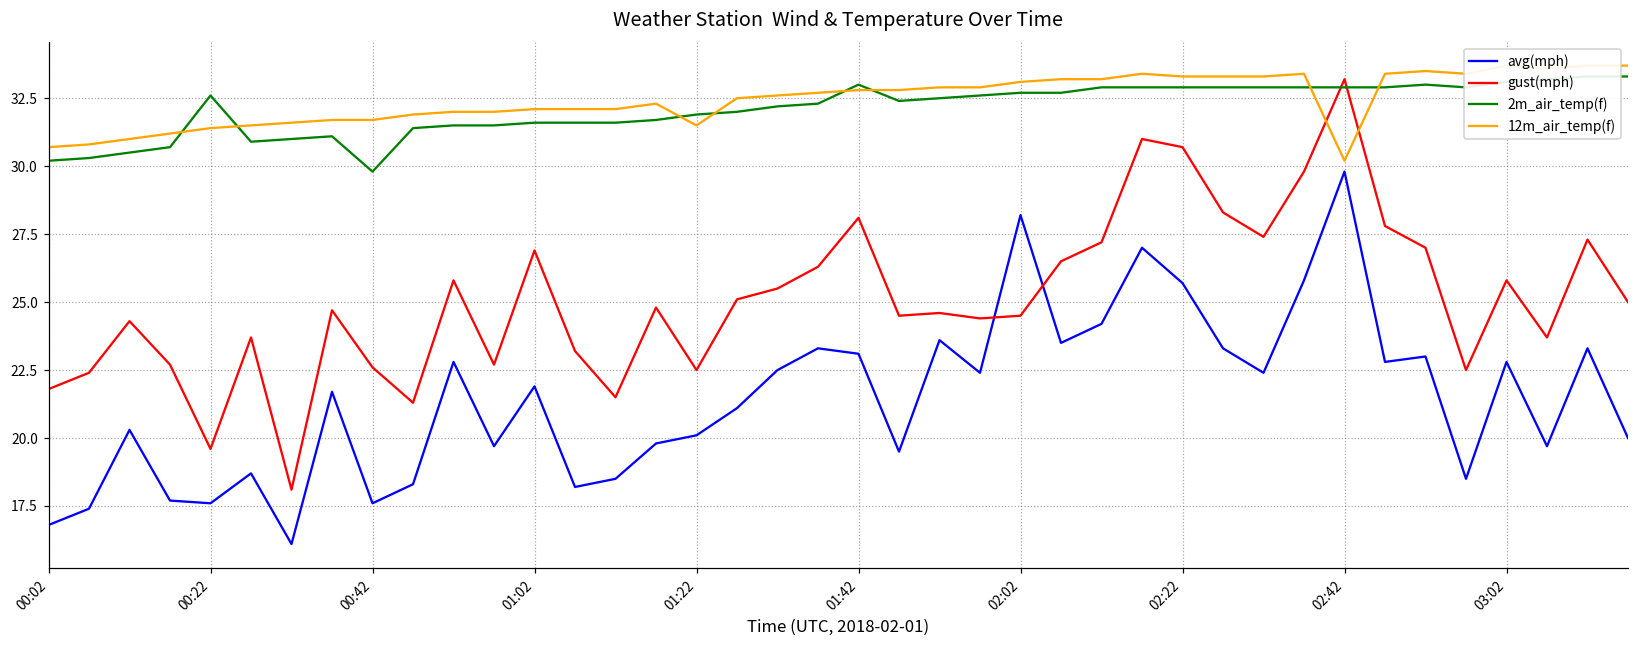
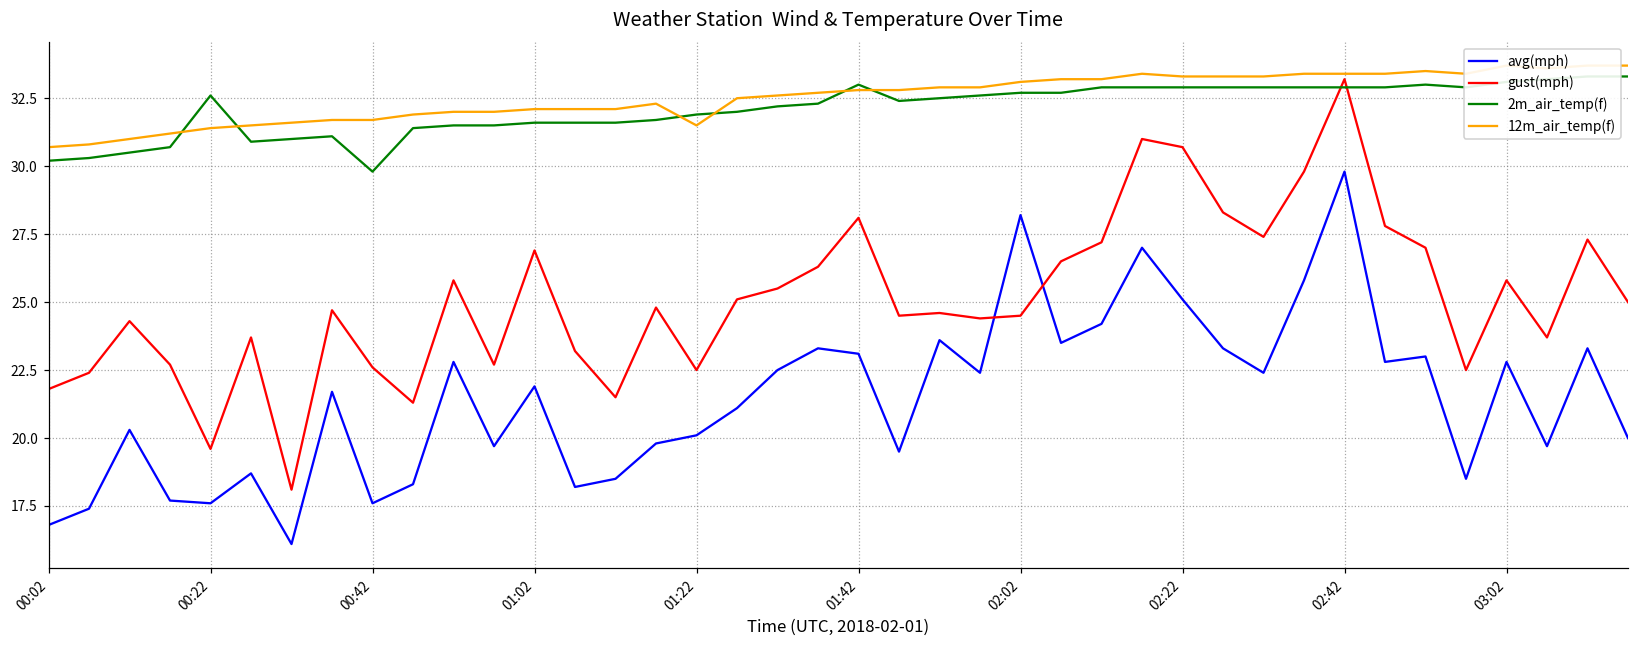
avg(mph), 02:22: 25.7 -> 25.1
12m_air_temp(f), 02:42: 30.2 -> 33.4
